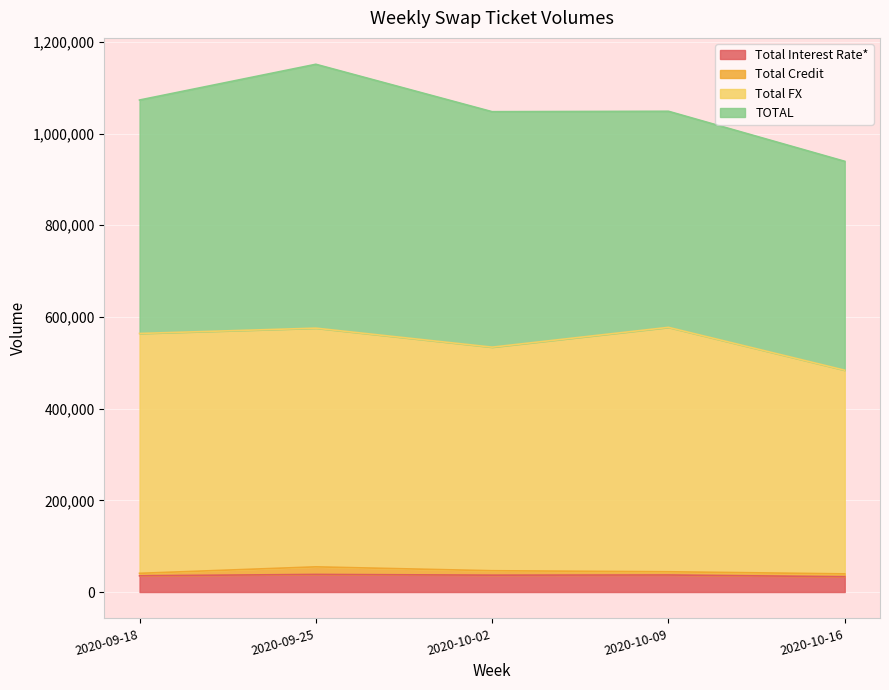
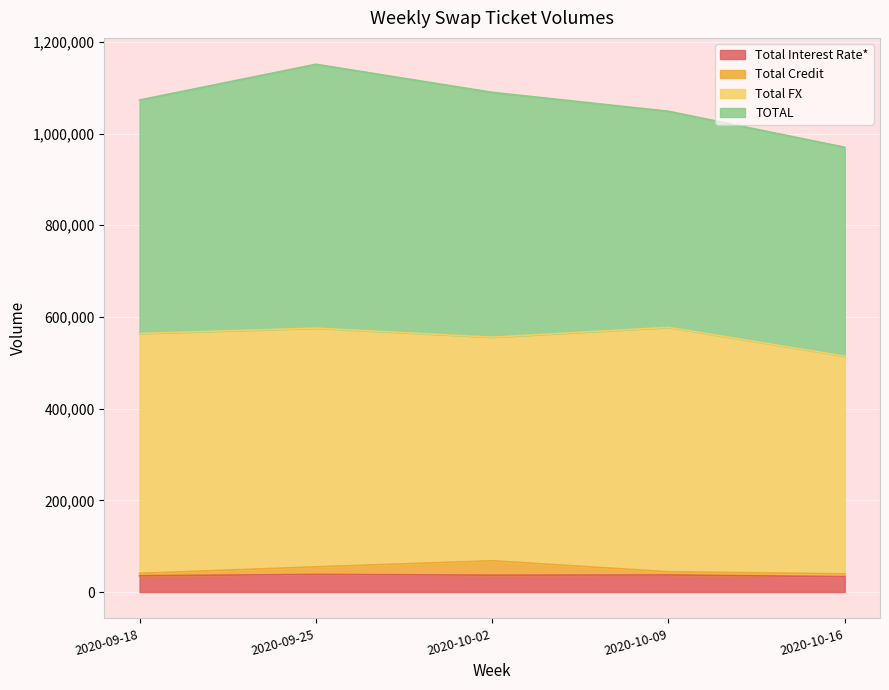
Total Credit, 2020-10-02: 10,000 -> 30,000
TOTAL, 2020-10-02: 510,000 -> 530,000
Total FX, 2020-10-16: 440,000 -> 470,000
